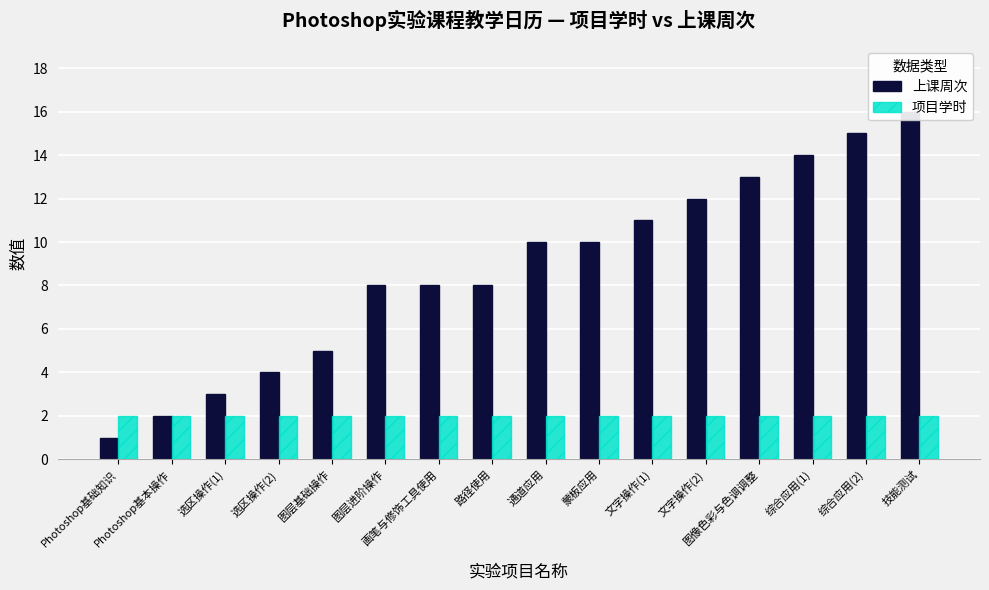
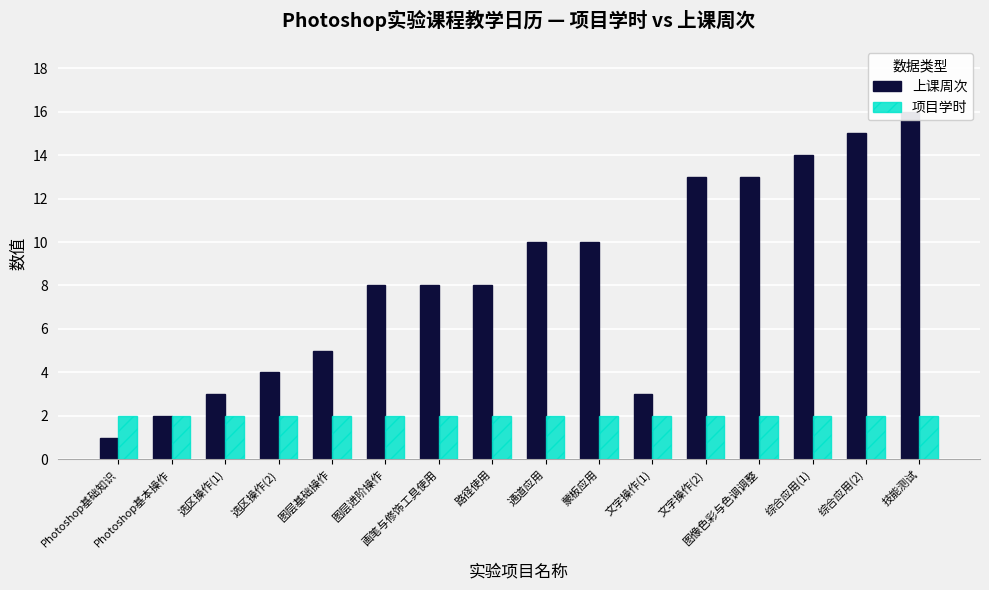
上课周次, 文字操作(1): 11 -> 3
上课周次, 文字操作(2): 12 -> 13
